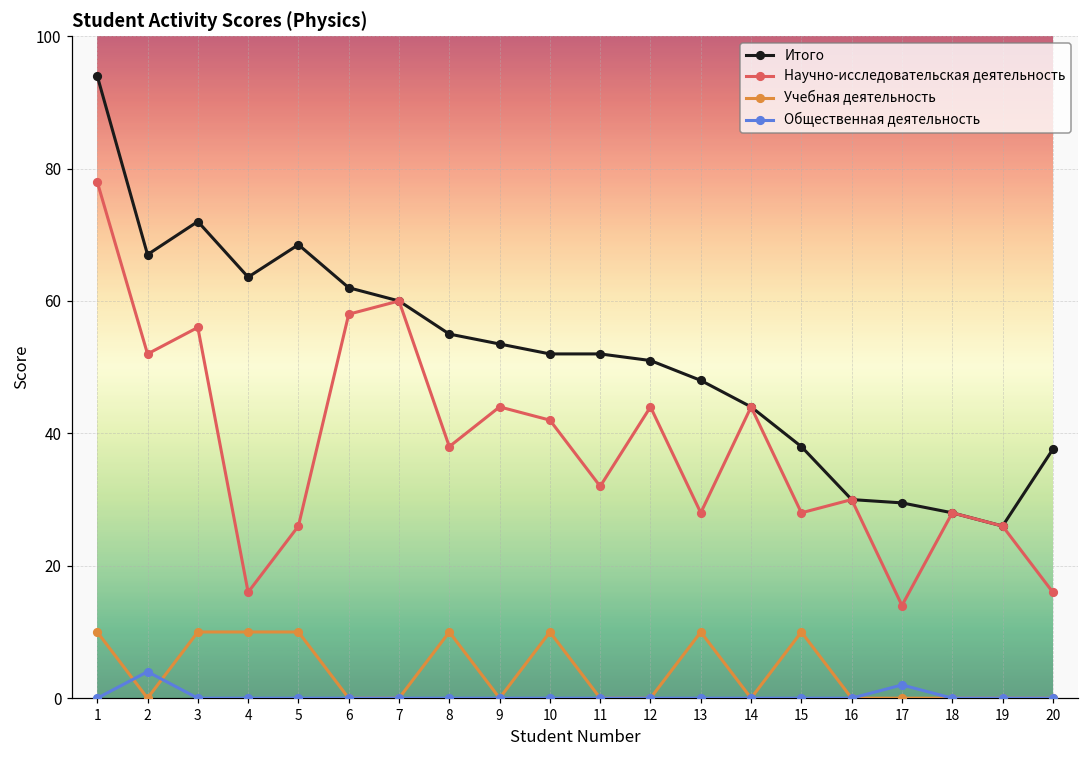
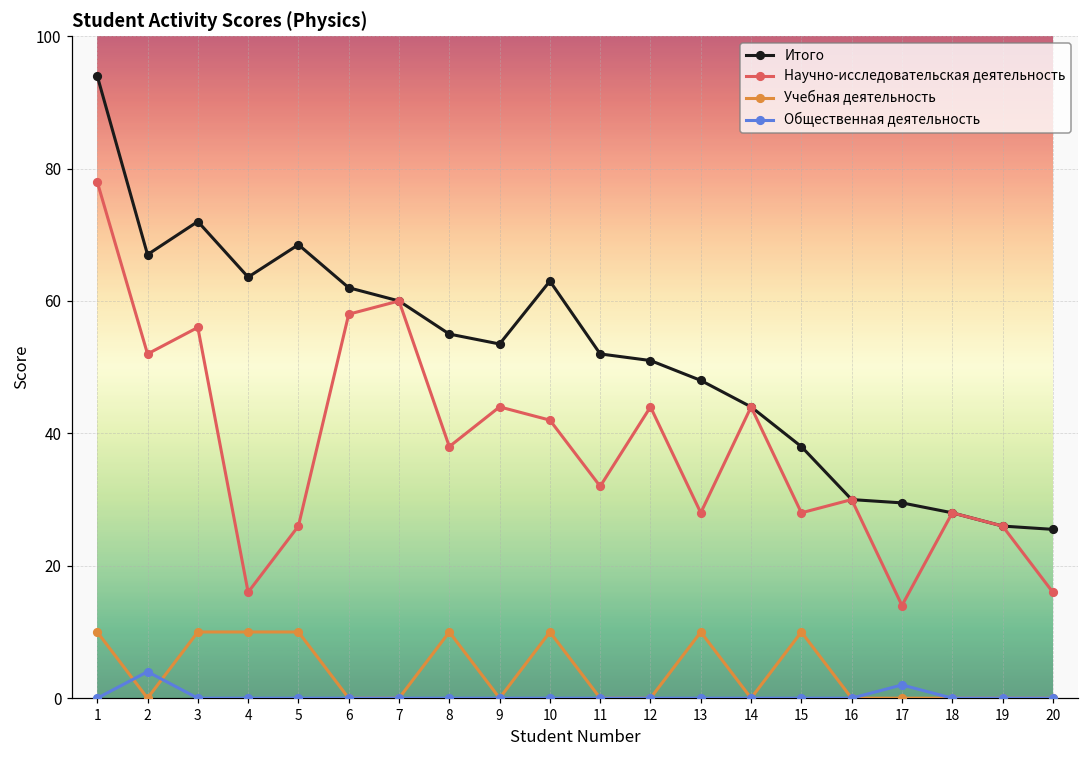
Итого, 10: 52 -> 63
Итого, 20: 38 -> 26
